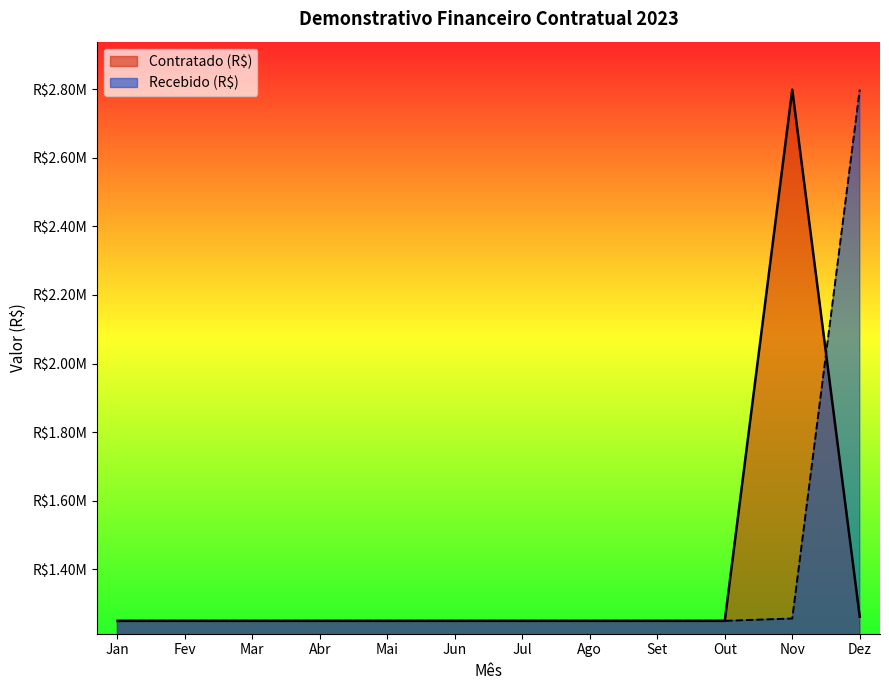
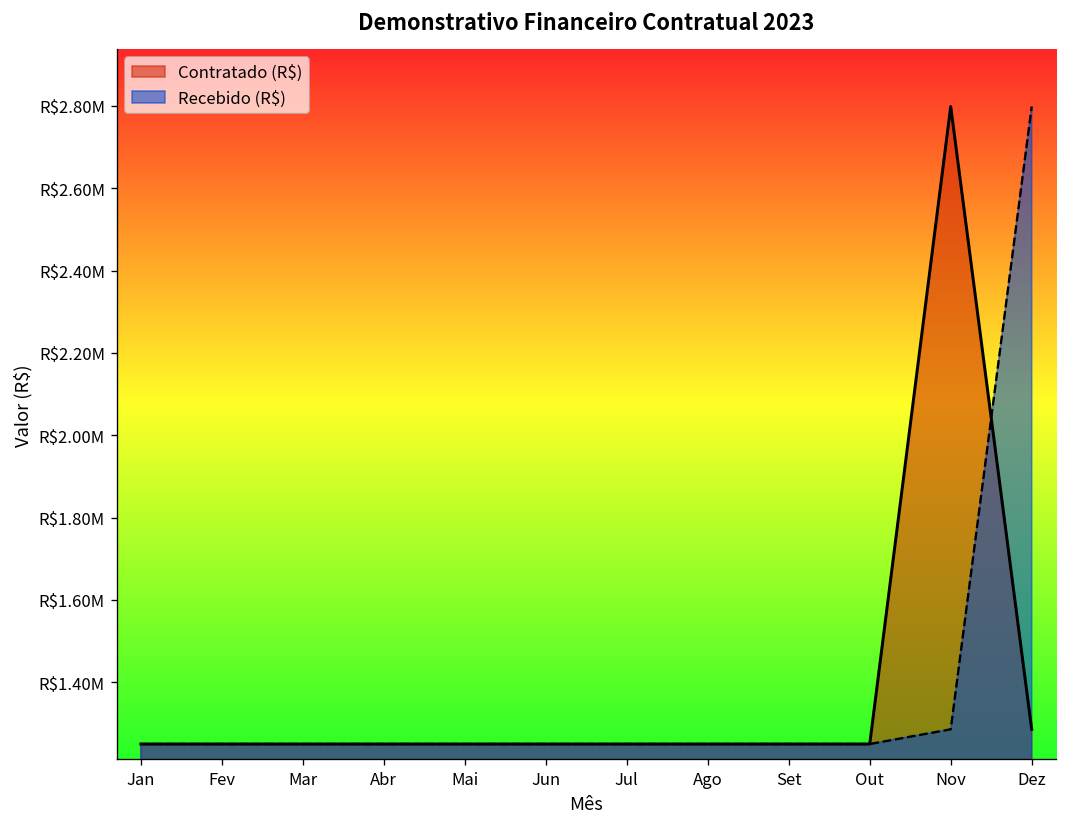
Recebido (R$), Nov: R$1260000 -> R$1290000
Contratado (R$), Dez: R$1260000 -> R$1290000
